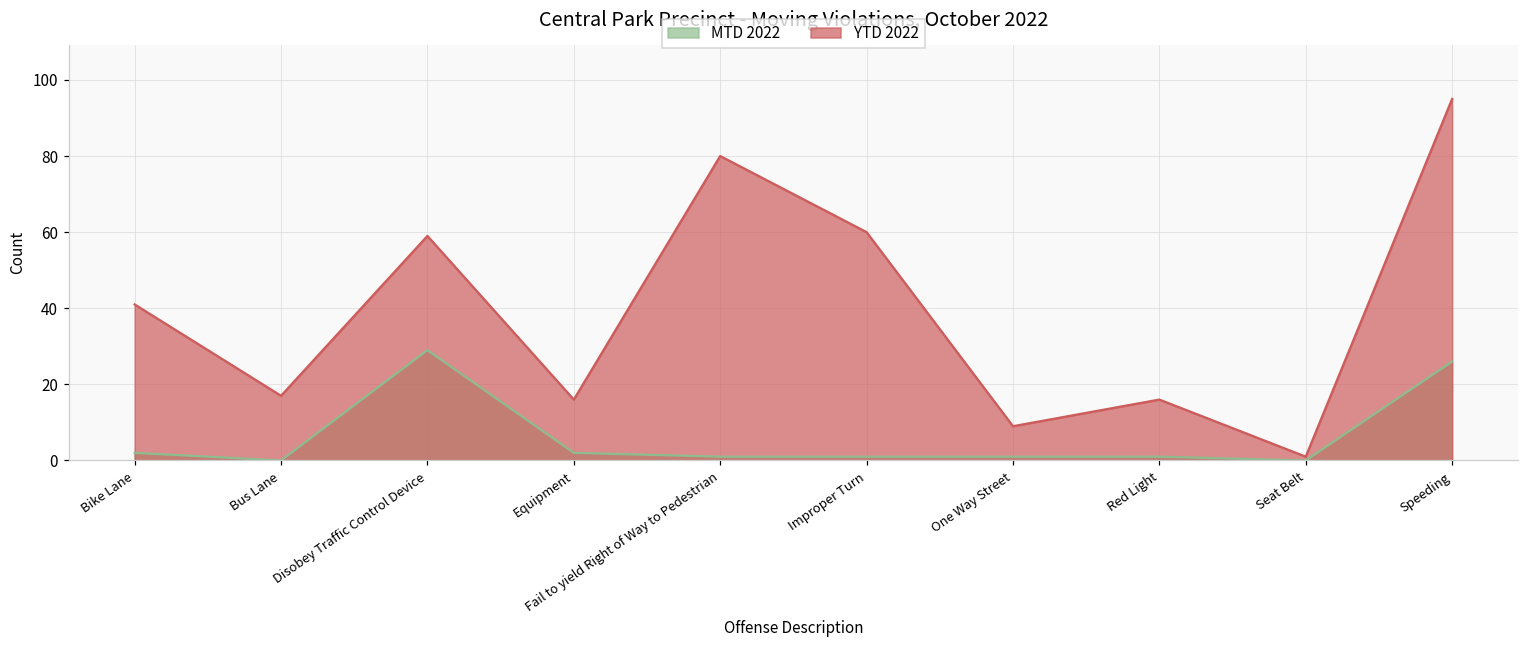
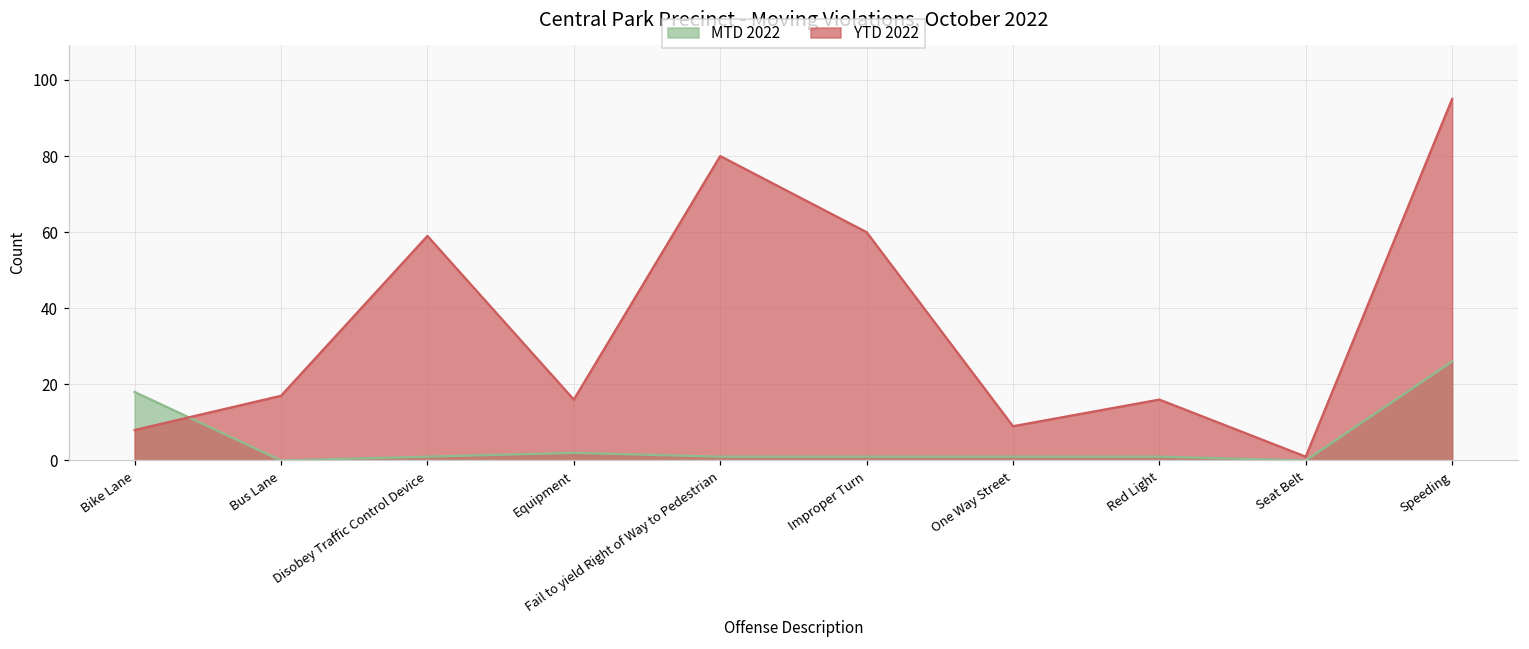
MTD 2022, Bike Lane: 2 -> 18
YTD 2022, Bike Lane: 41 -> 8
MTD 2022, Disobey Traffic Control Device: 29 -> 1
